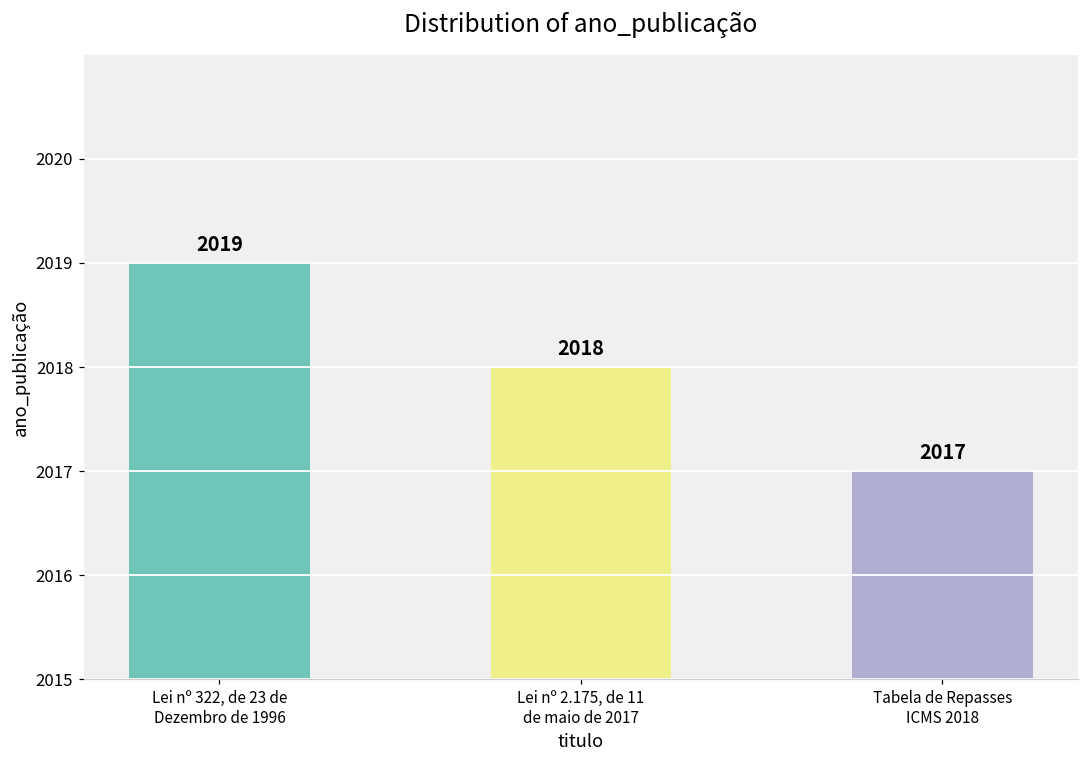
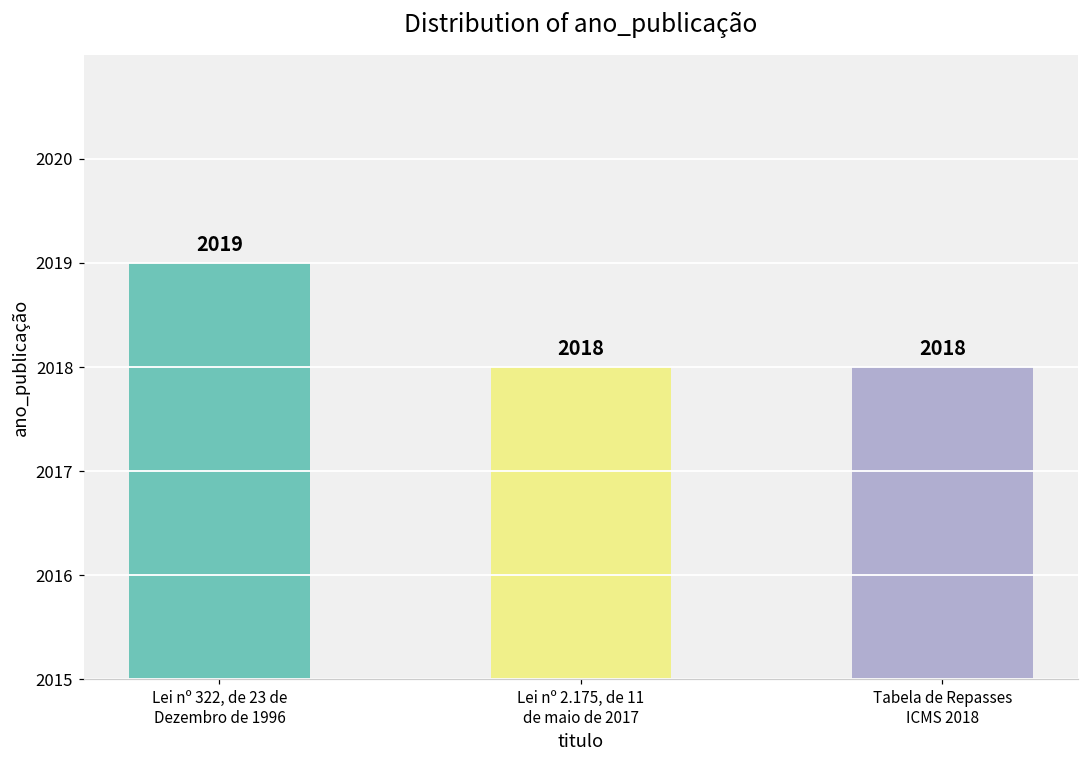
Tabela de Repasses ICMS 2018: 2017 -> 2018
